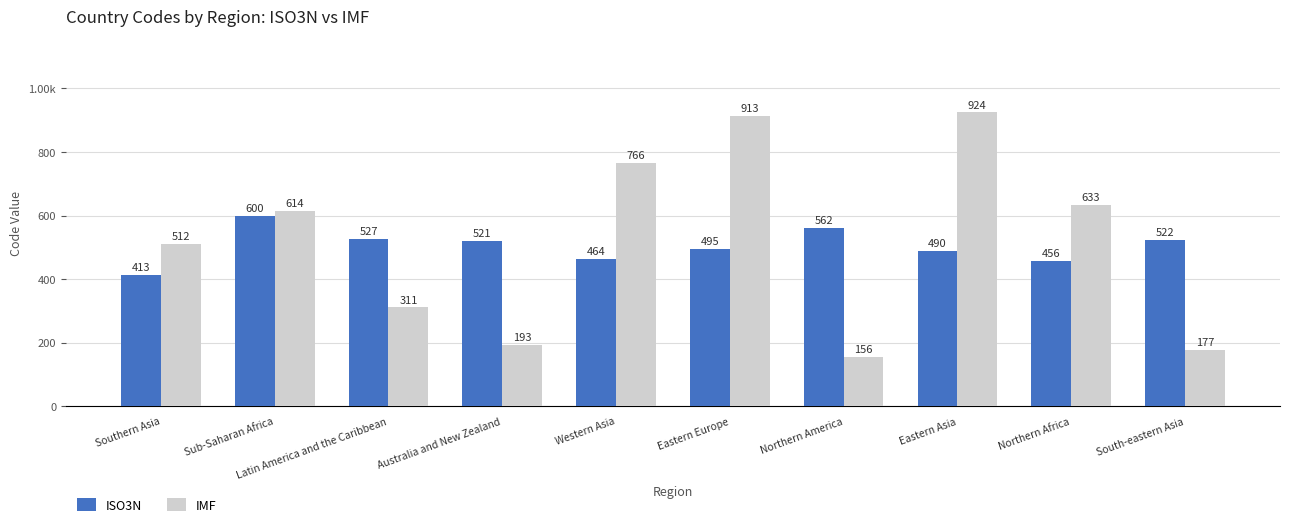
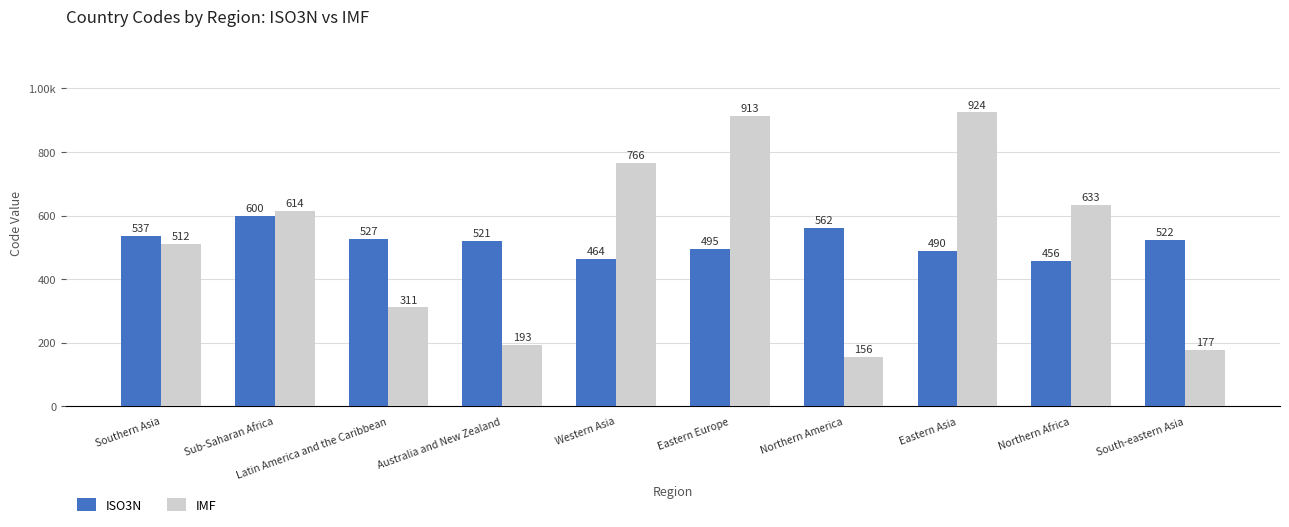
ISO3N, Southern Asia: 413 -> 537
